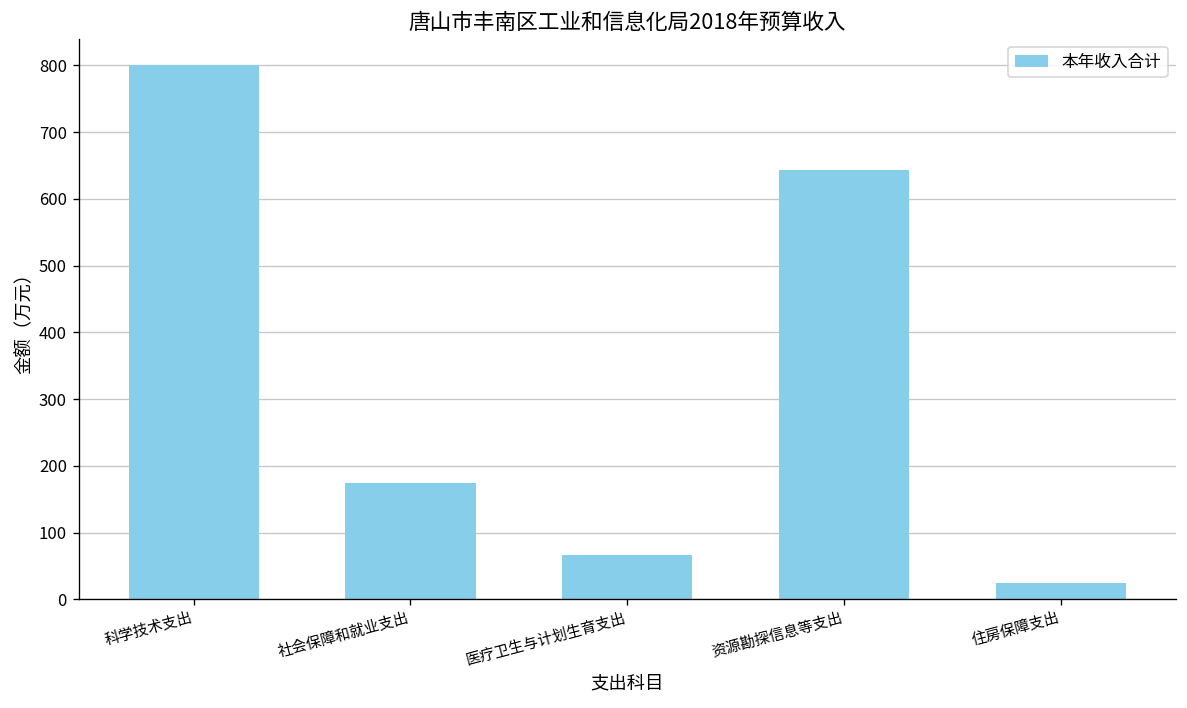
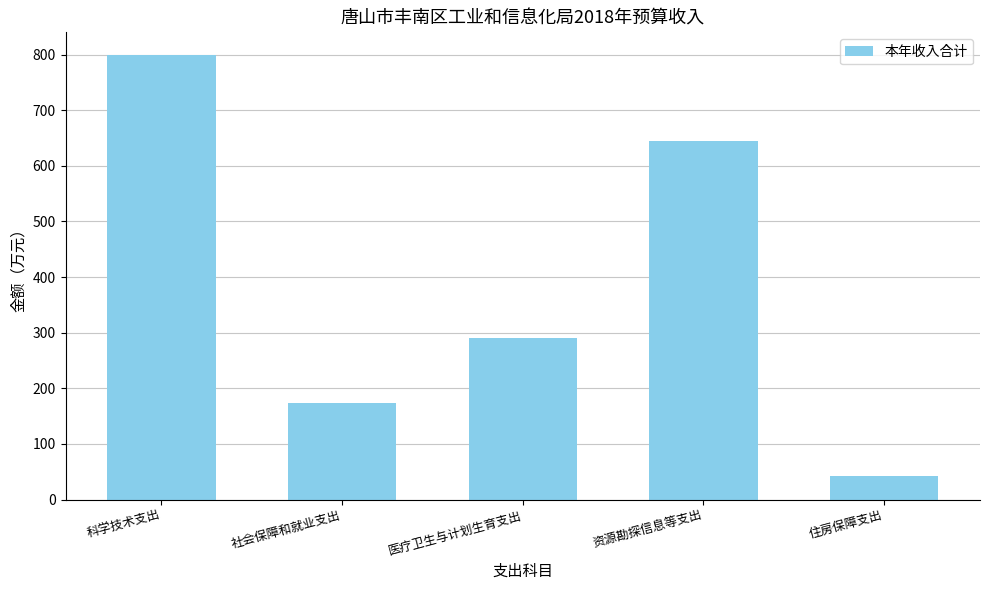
医疗卫生与计划生育支出: 70 -> 290
住房保障支出: 30 -> 40
